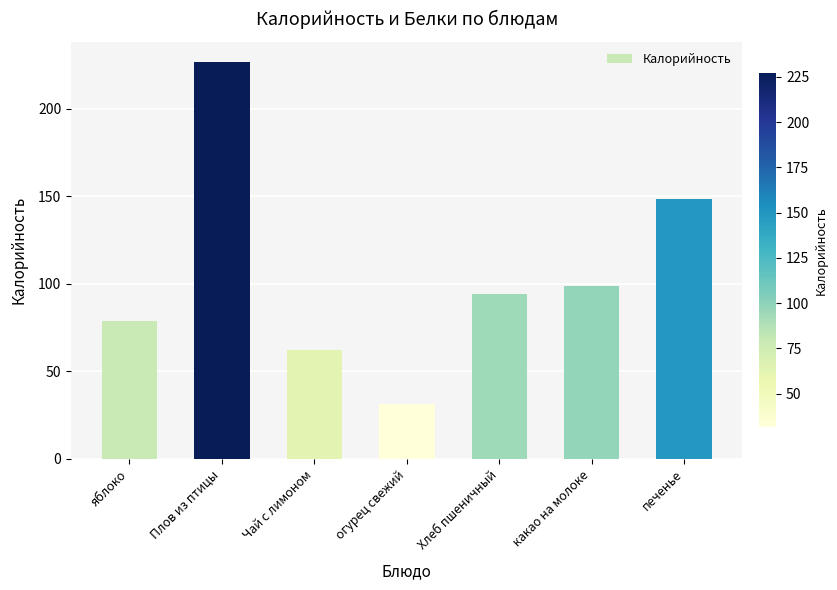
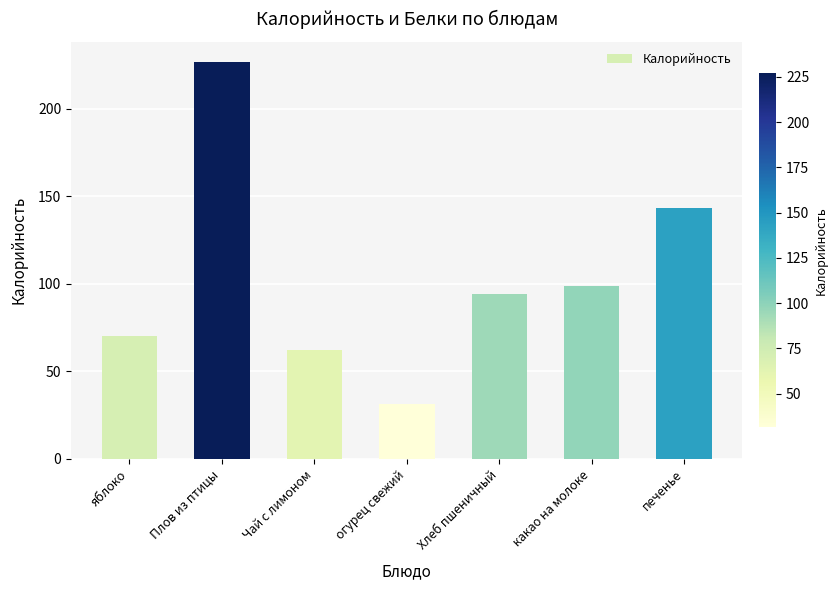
яблоко: 79 -> 70
печенье: 149 -> 144
